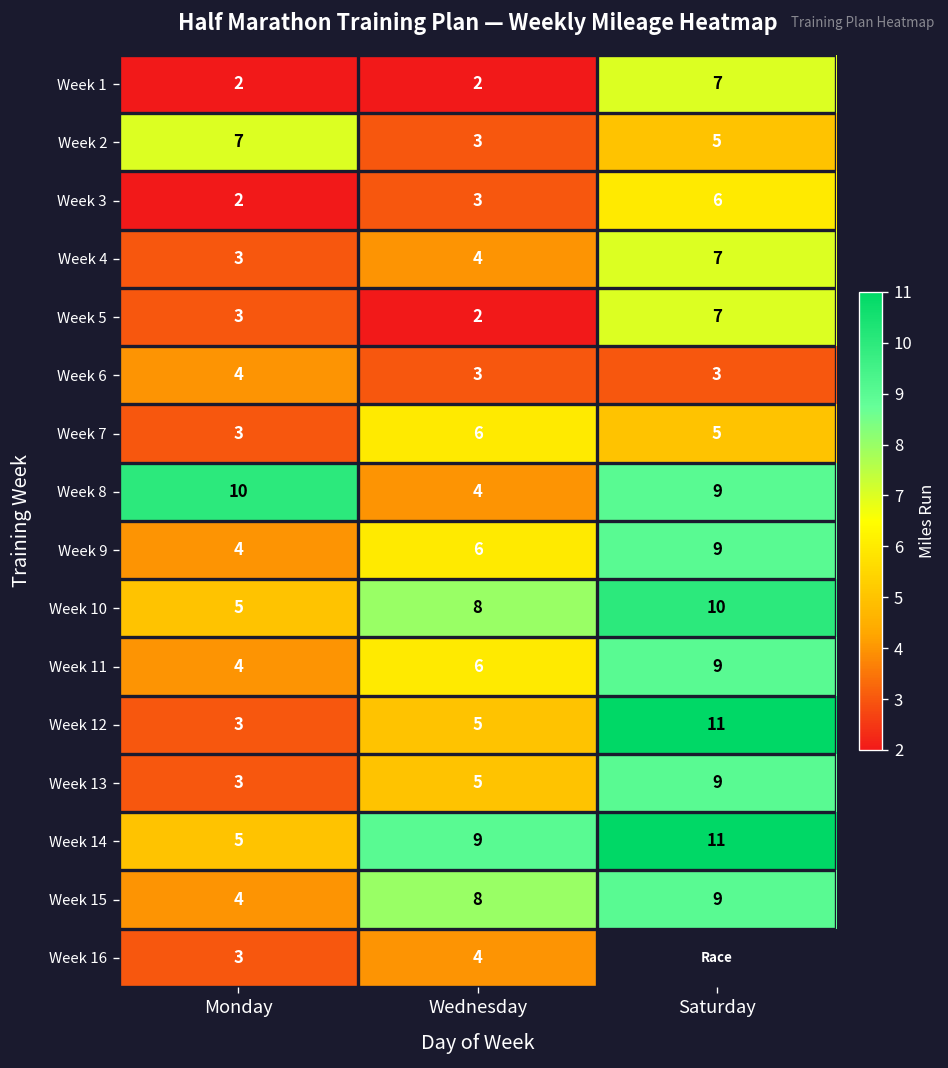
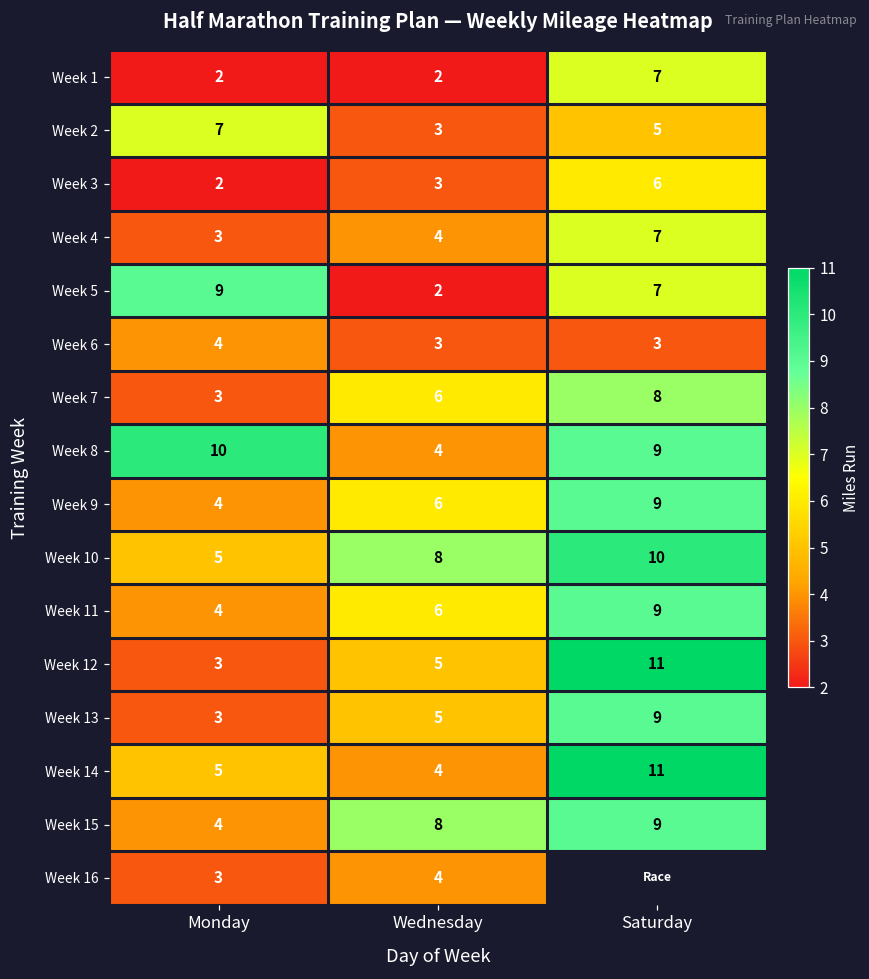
Week 5, Monday: 3 -> 9
Week 7, Saturday: 5 -> 8
Week 14, Wednesday: 9 -> 4
